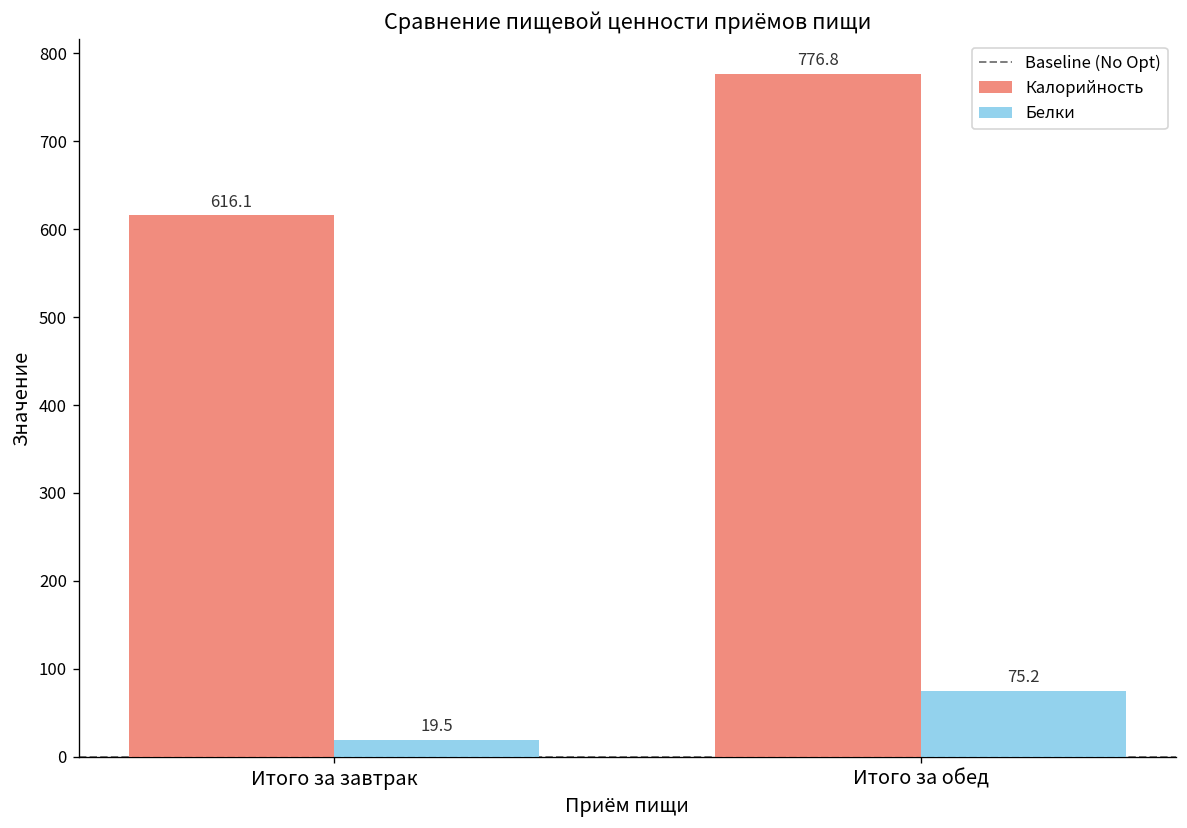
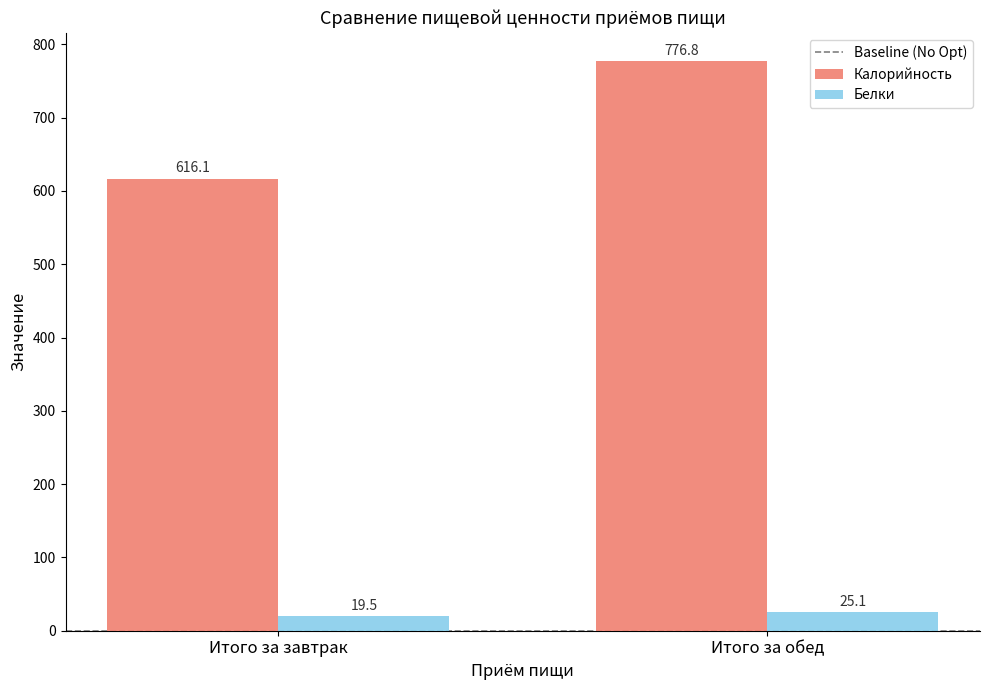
Белки, Итого за обед: 75.2 -> 25.1
